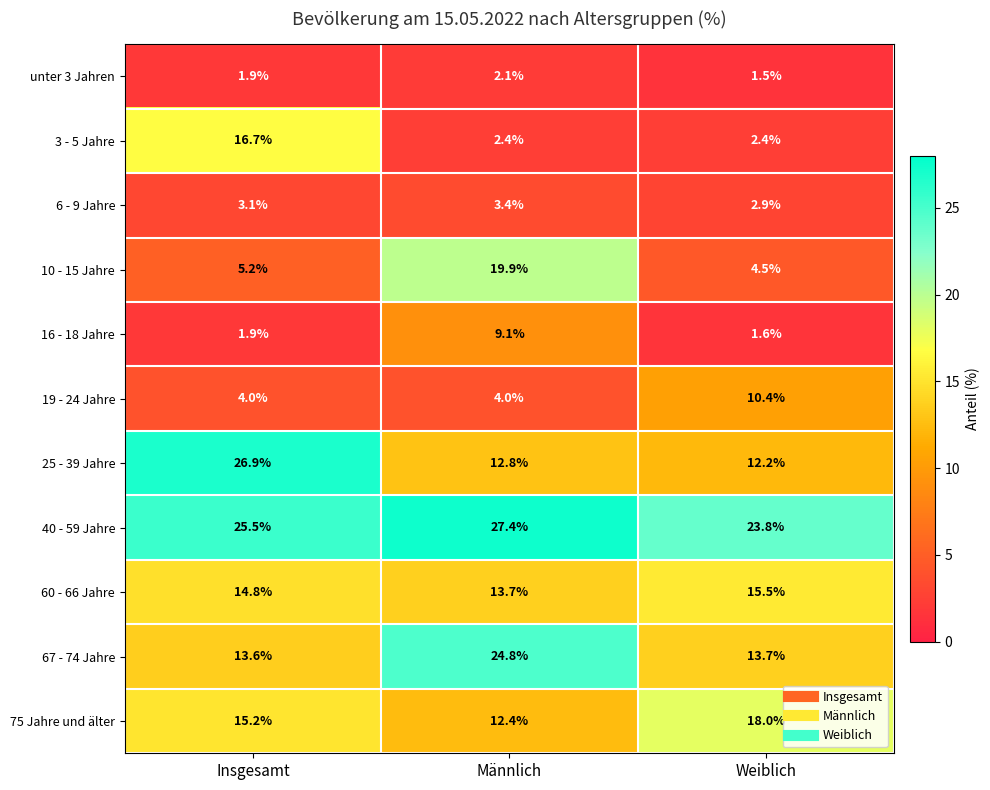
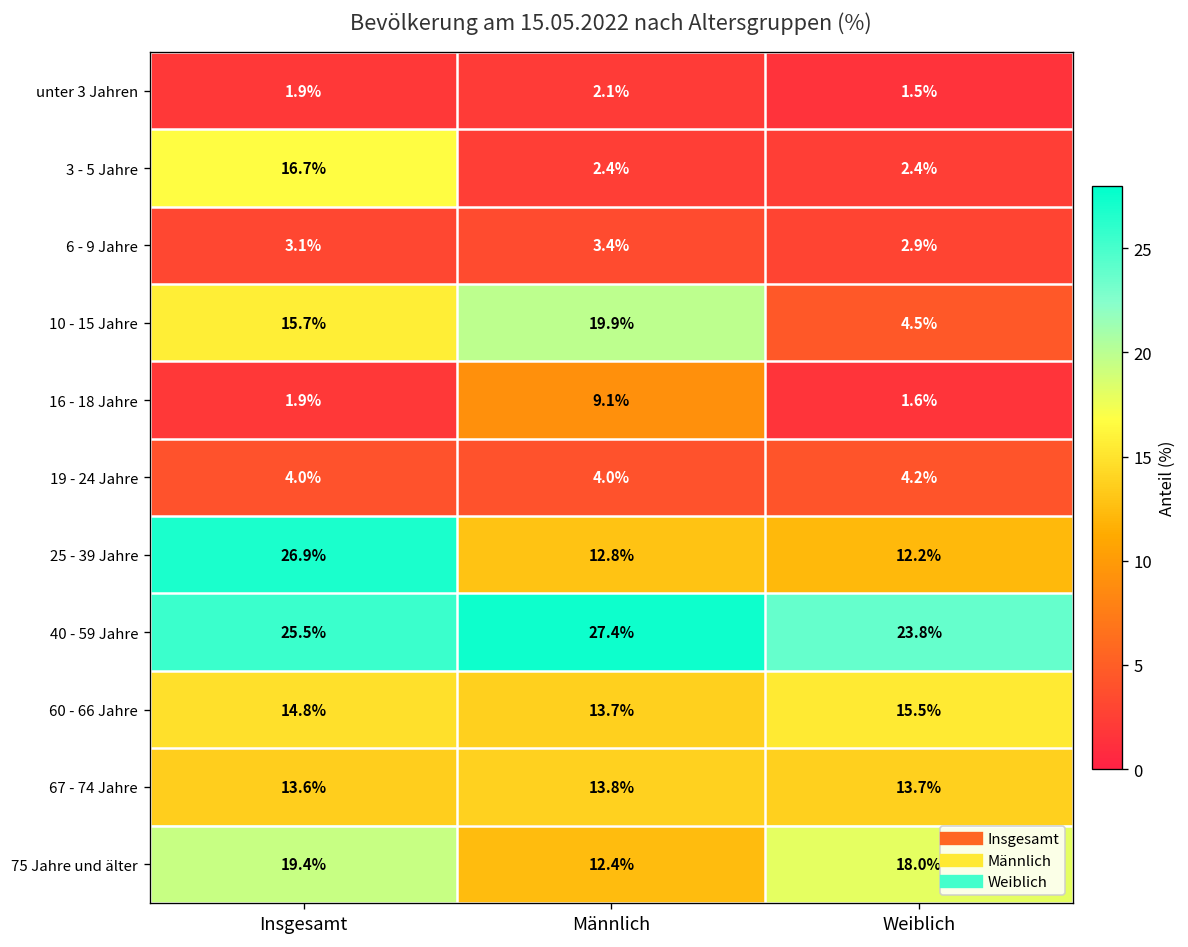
10 - 15 Jahre, Insgesamt: 5.2% -> 15.7%
19 - 24 Jahre, Weiblich: 10.4% -> 4.2%
67 - 74 Jahre, Männlich: 24.8% -> 13.8%
75 Jahre und älter, Insgesamt: 15.2% -> 19.4%
